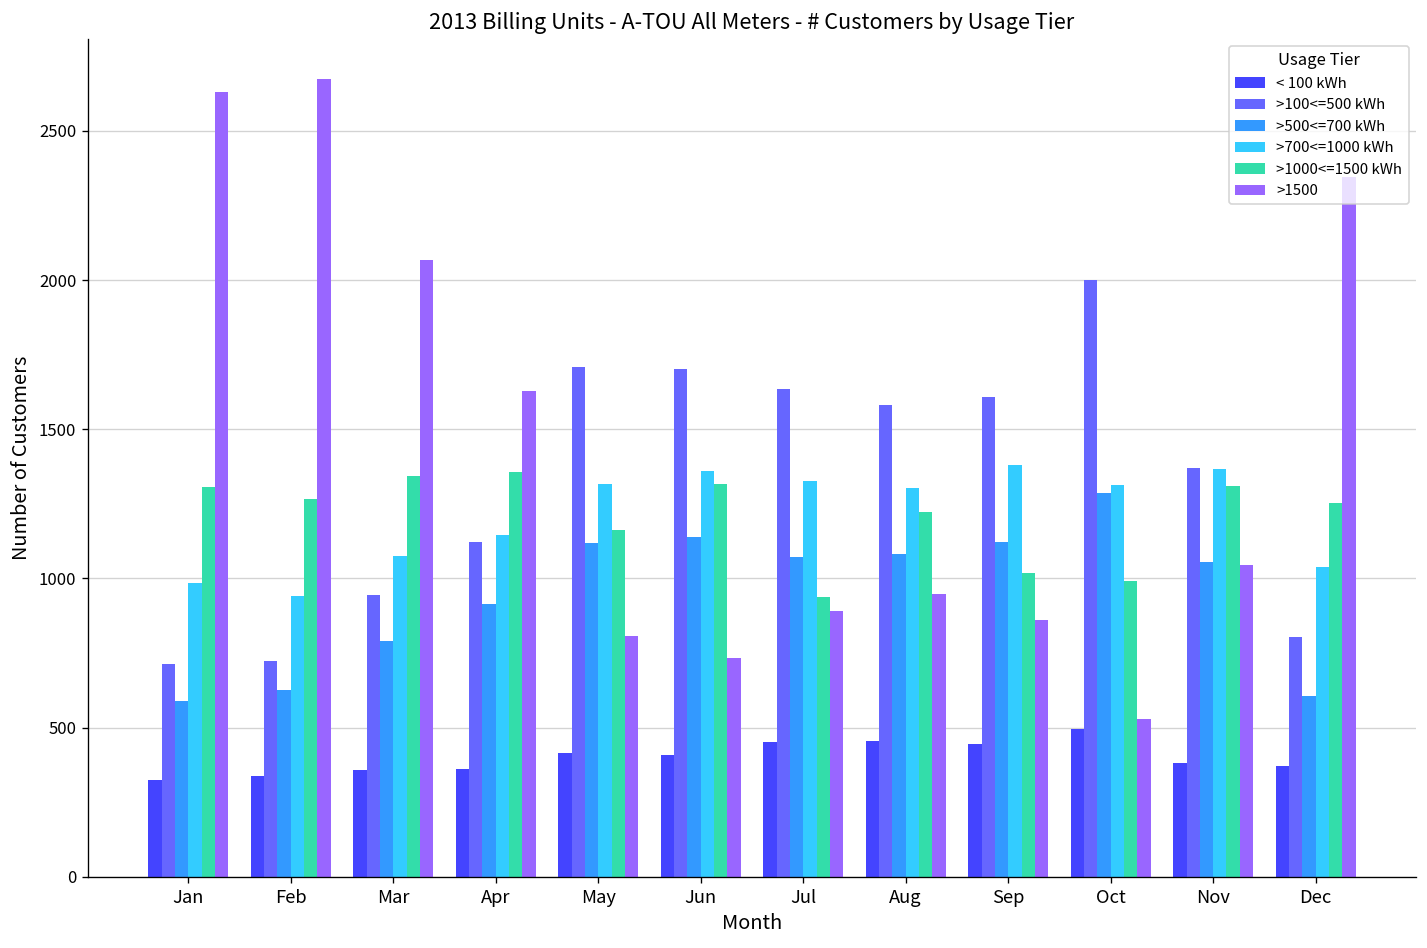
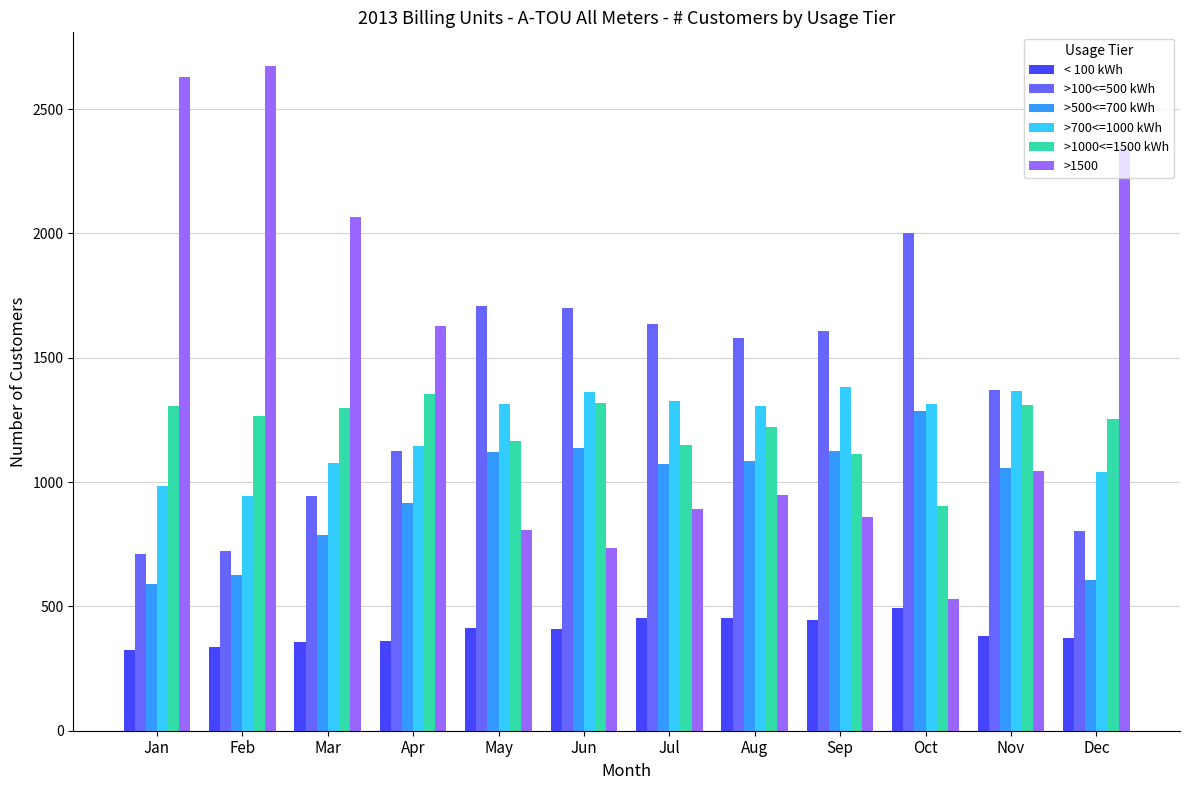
>1000<=1500 kWh, Mar: 1340 -> 1300
>1000<=1500 kWh, Jul: 940 -> 1150
>1000<=1500 kWh, Sep: 1020 -> 1110
>1000<=1500 kWh, Oct: 990 -> 900
